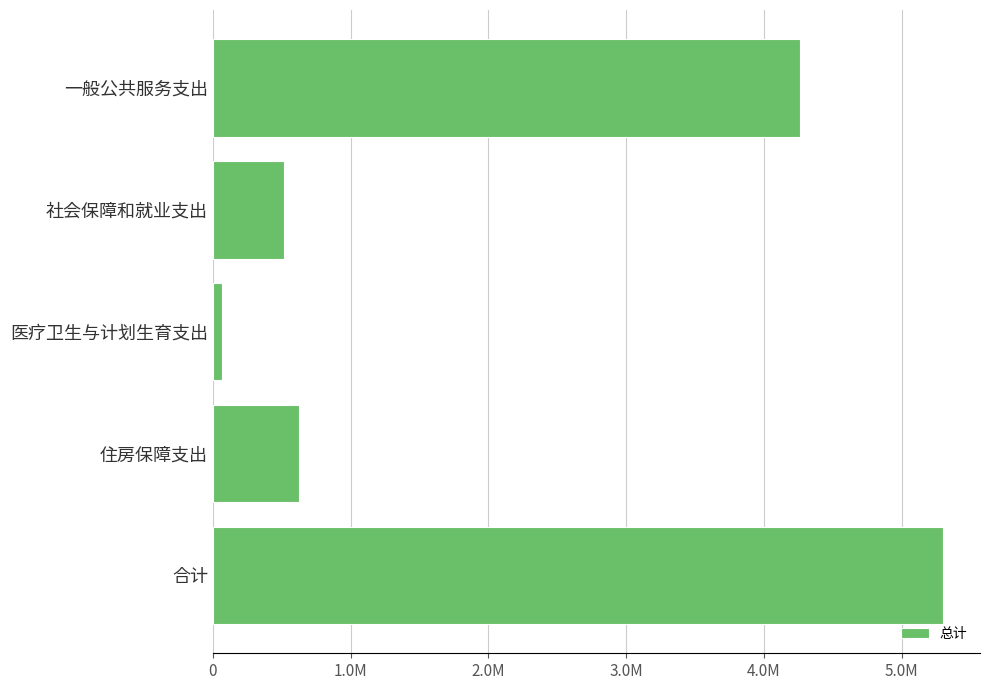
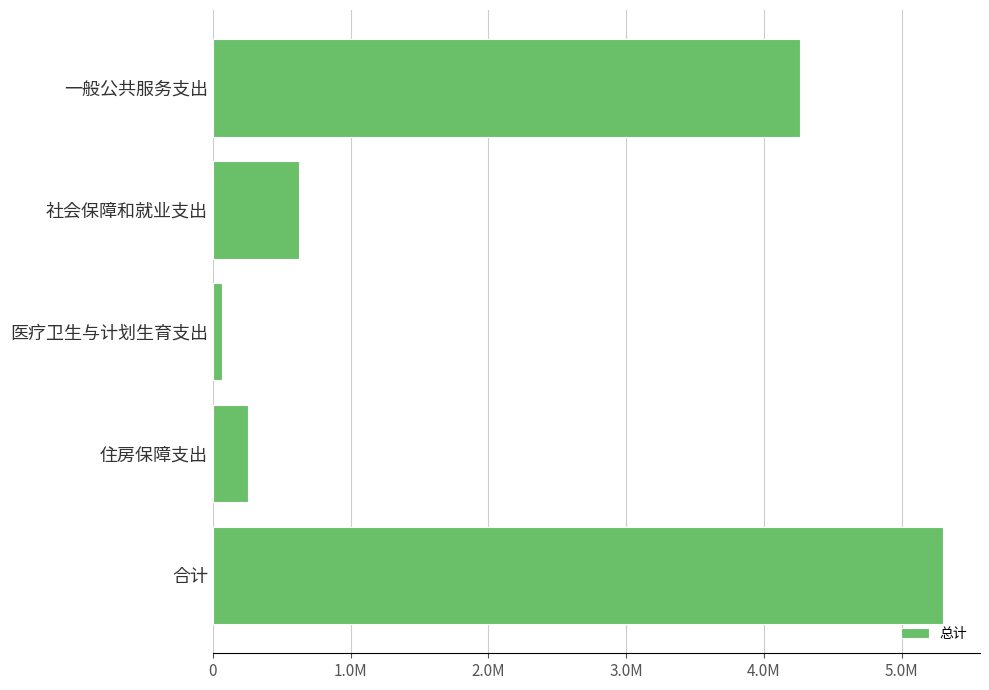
社会保障和就业支出: 510000 -> 620000
住房保障支出: 630000 -> 260000
